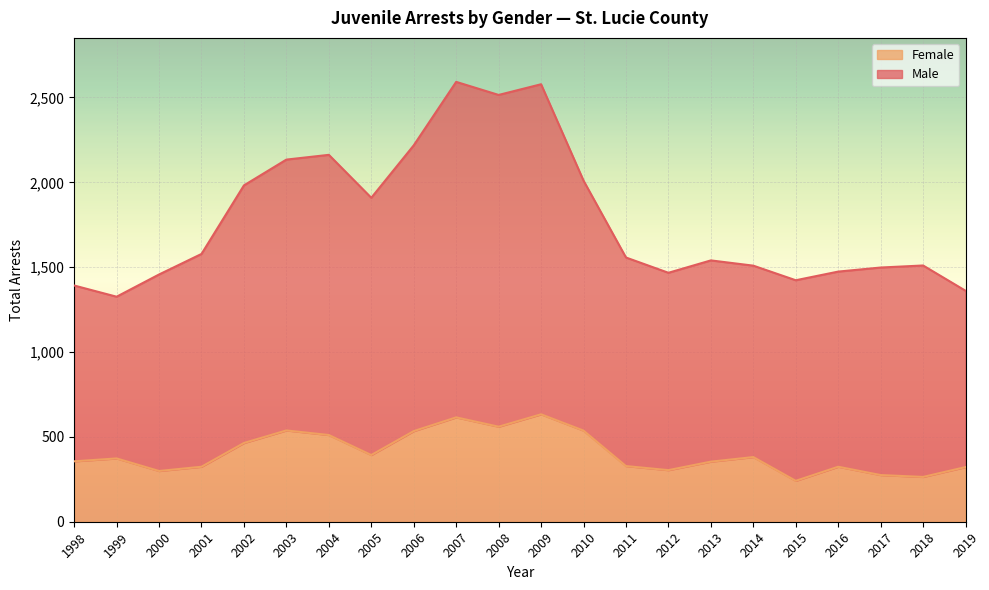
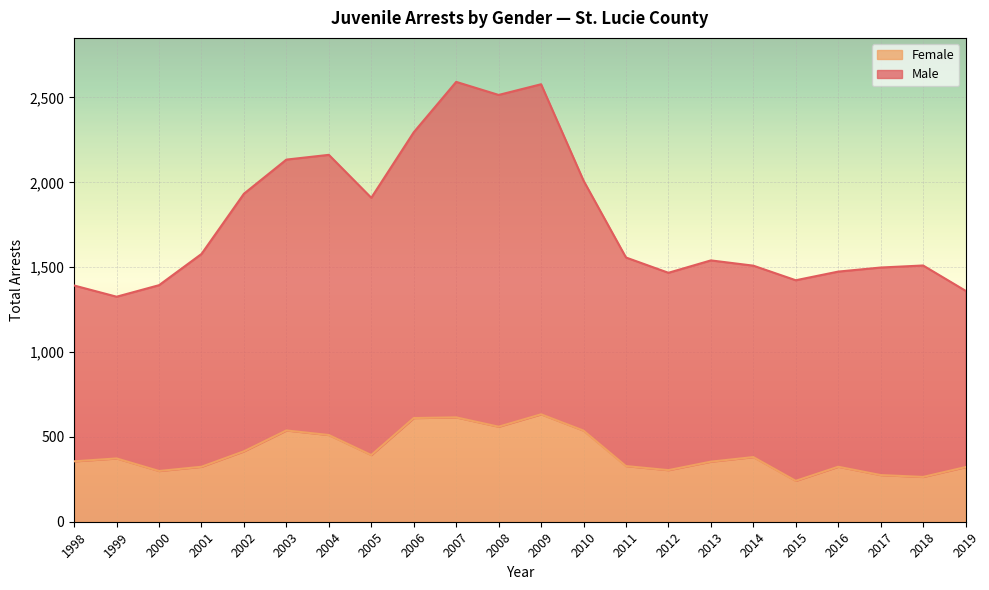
Male, 2000: 1,160 -> 1,100
Female, 2002: 460 -> 420
Female, 2006: 530 -> 610
